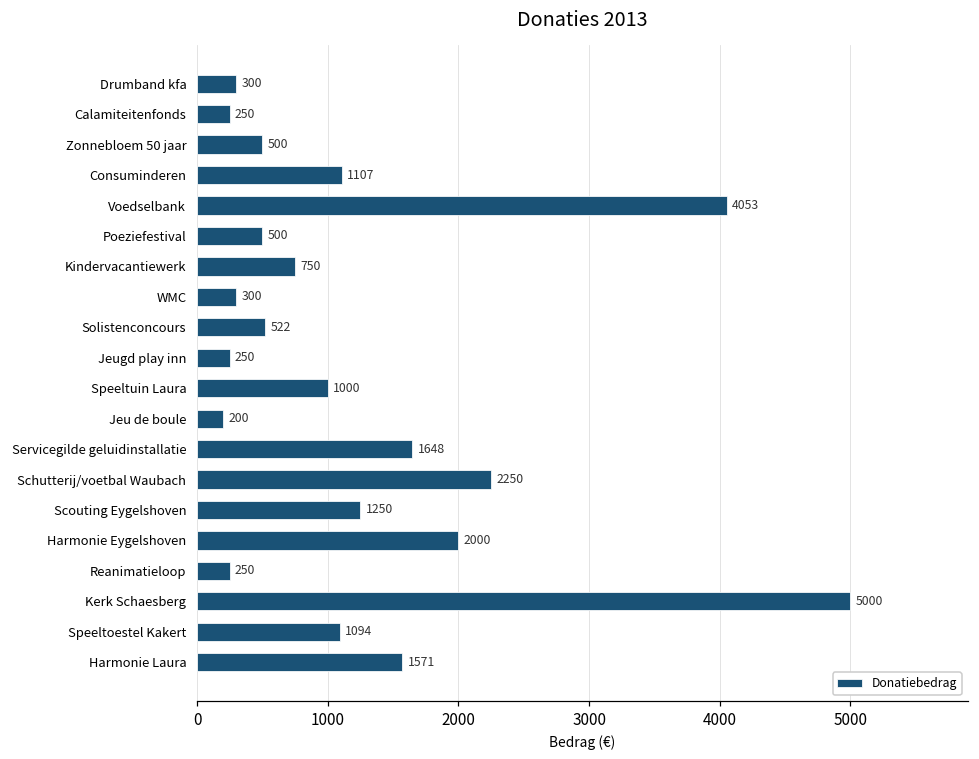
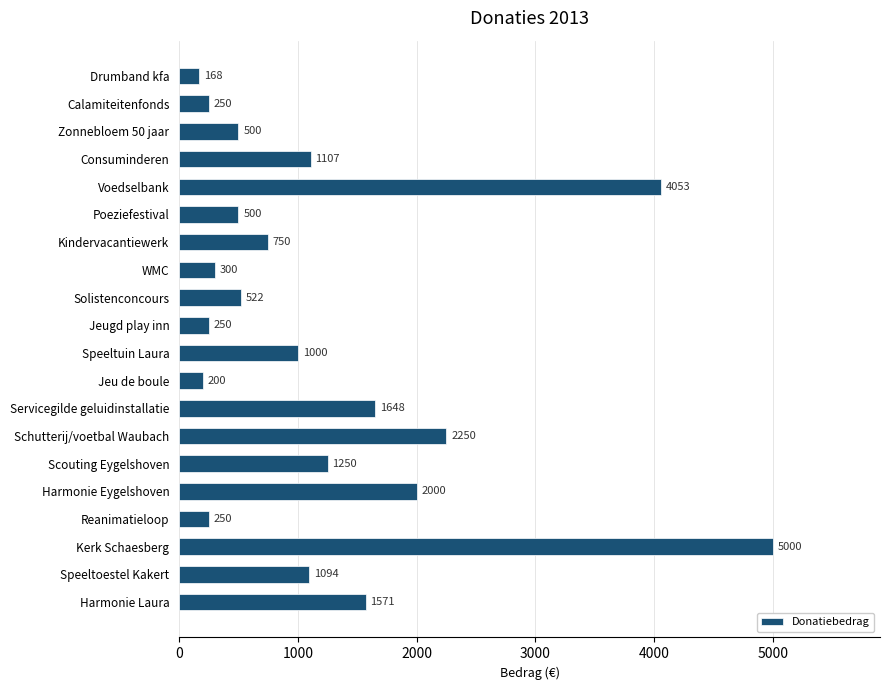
Drumband kfa: 300 -> 168
